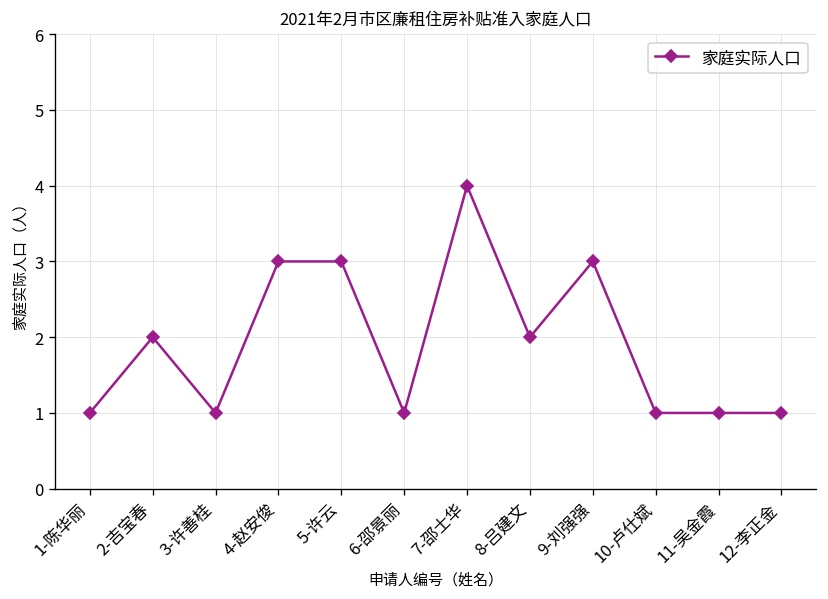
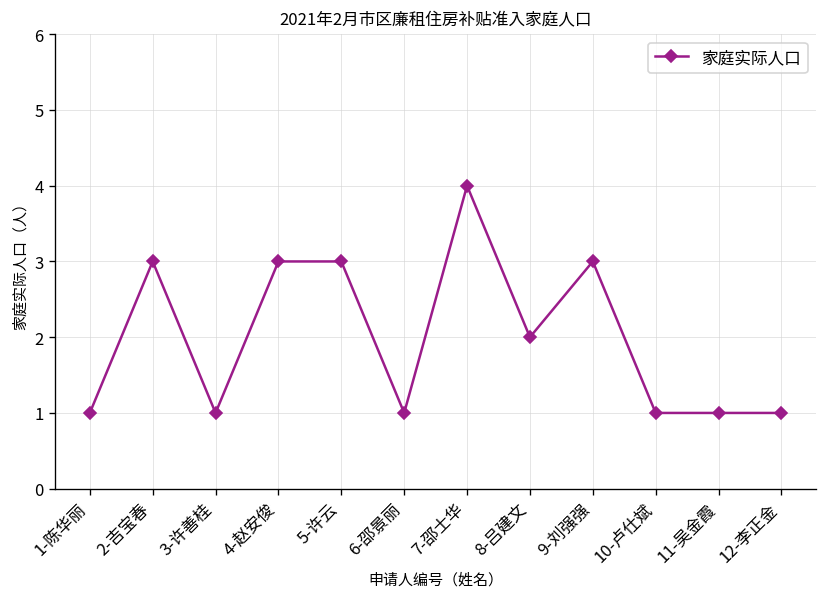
2-吉宝春: 2 -> 3
